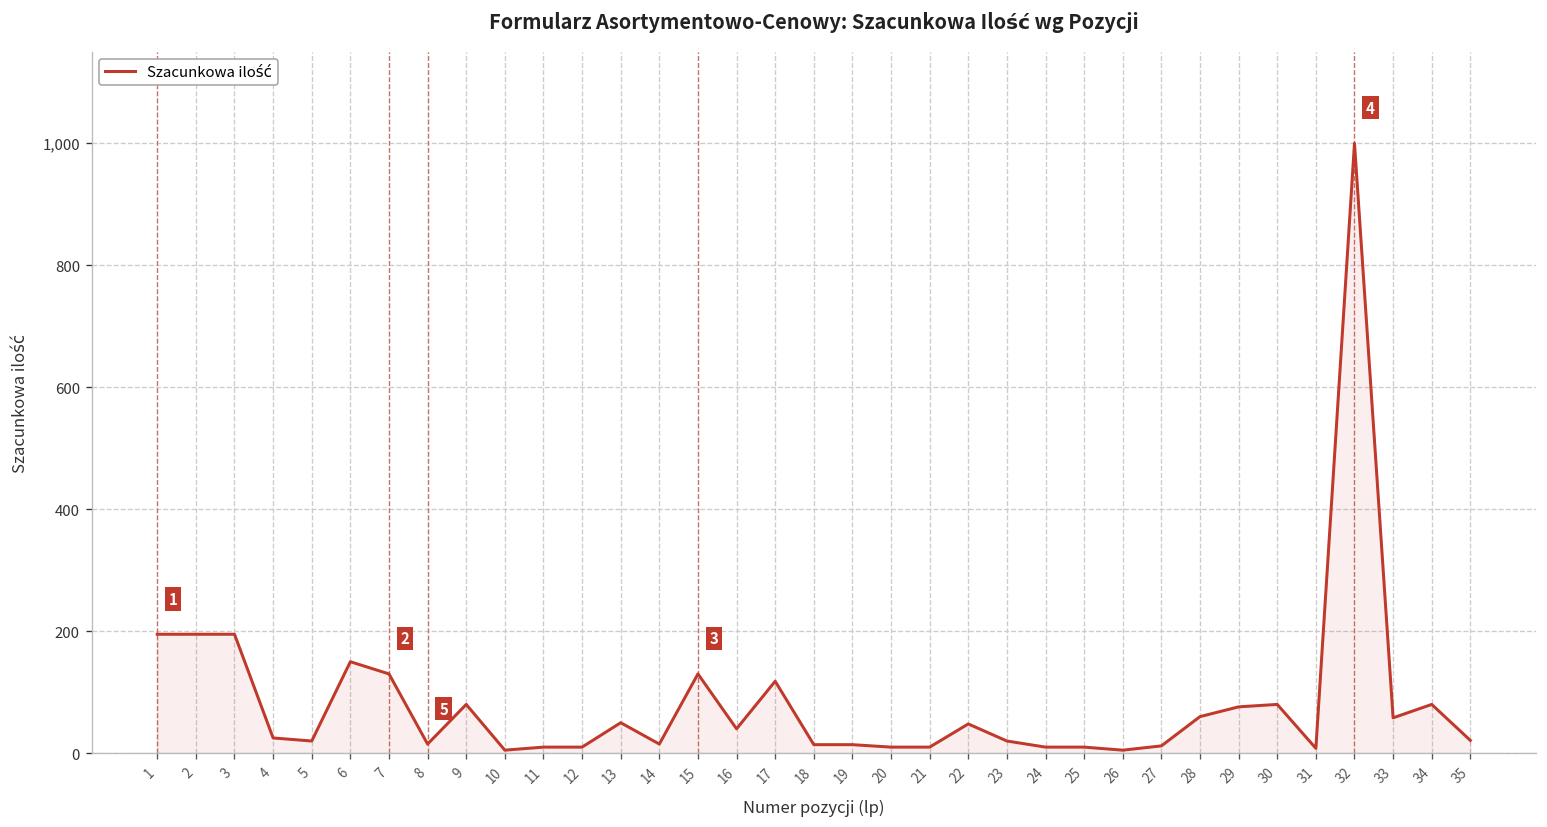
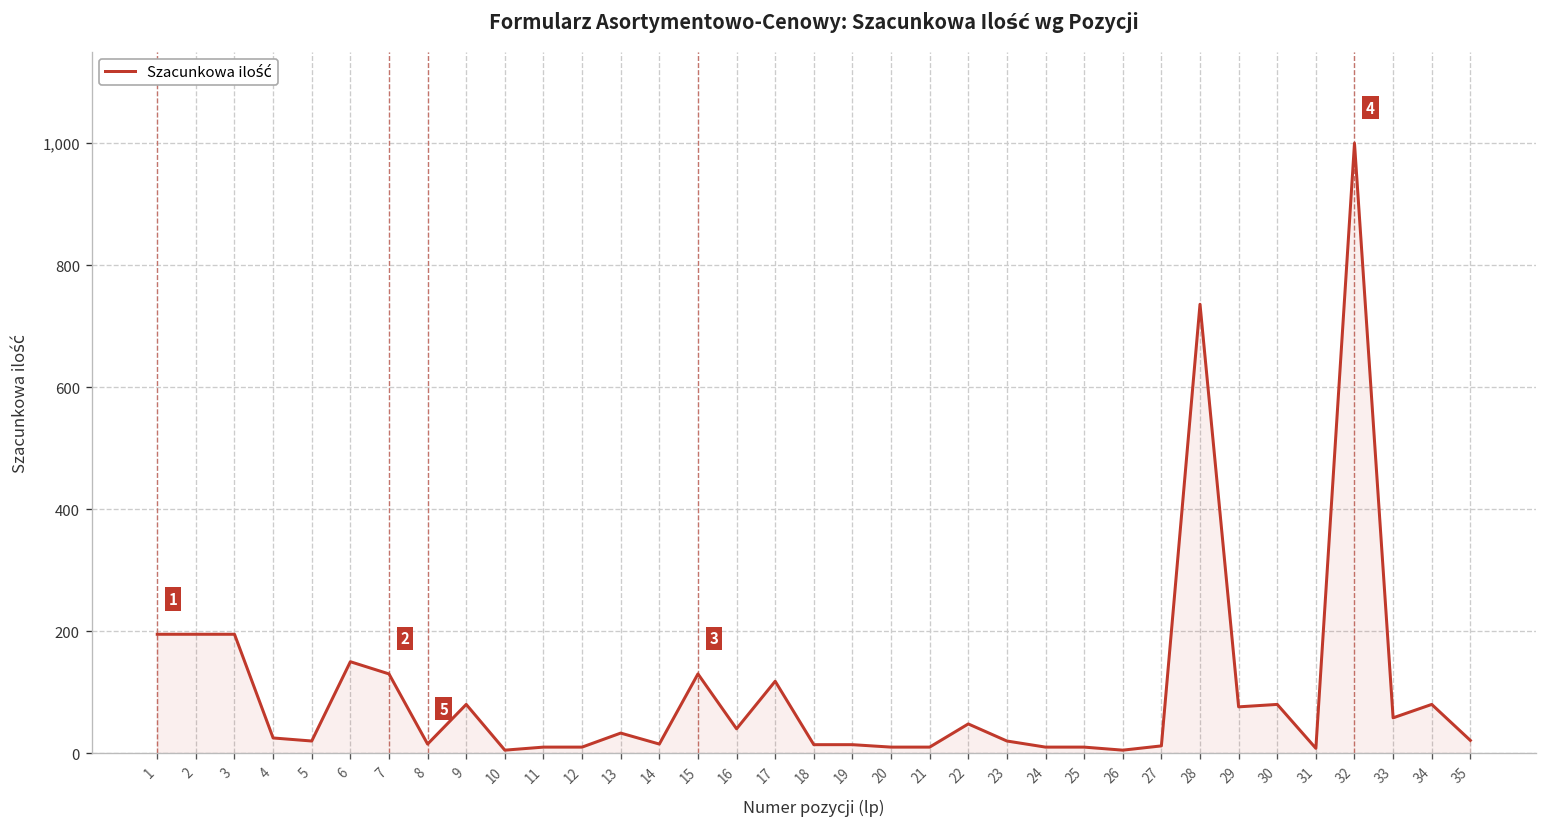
13: 50 -> 30
28: 60 -> 740
